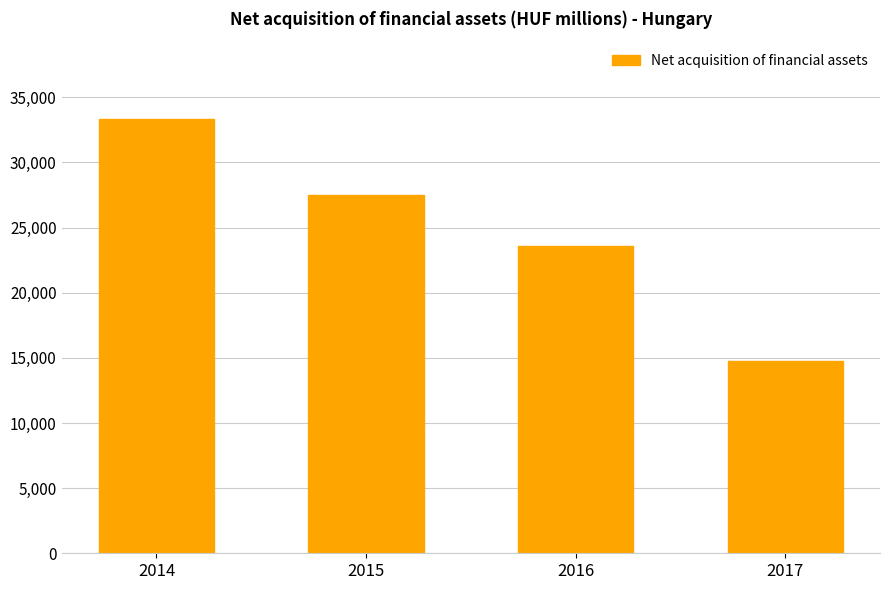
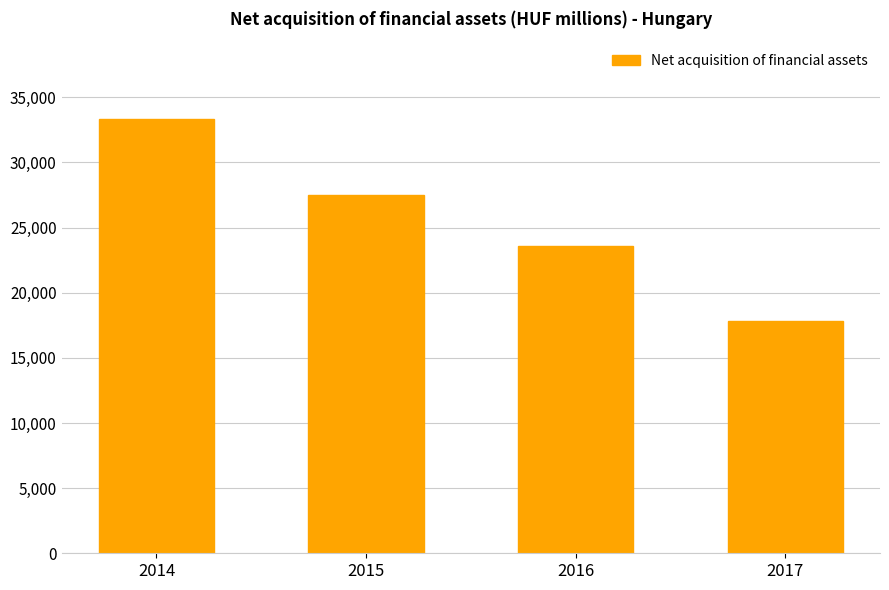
2017: 14,800 -> 17,800
